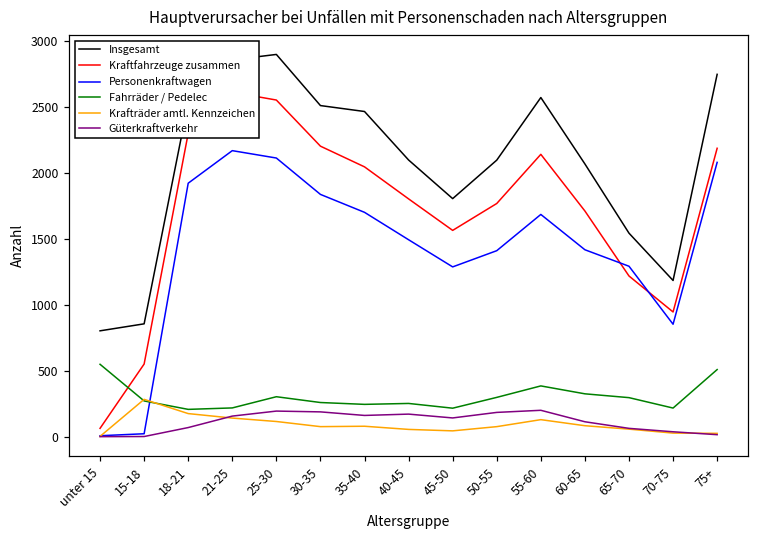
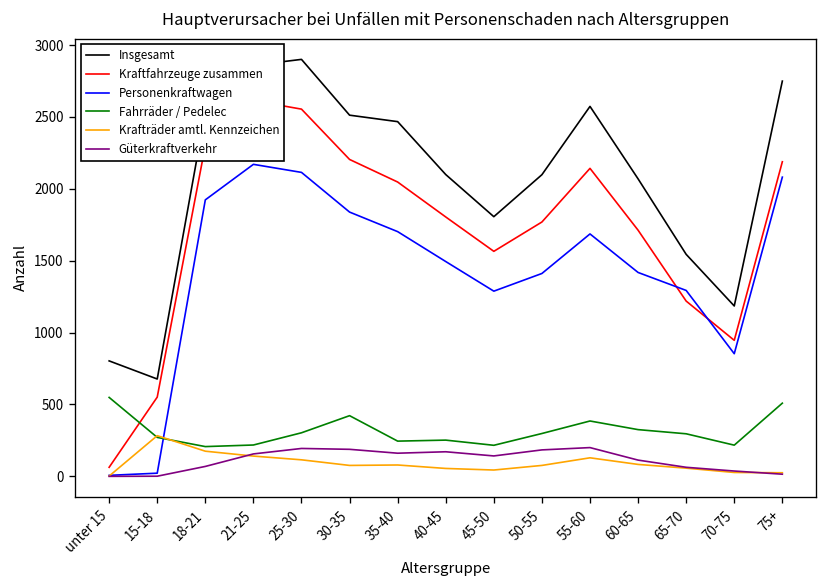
Insgesamt, 15-18: 860 -> 680
Fahrräder / Pedelec, 30-35: 260 -> 420
